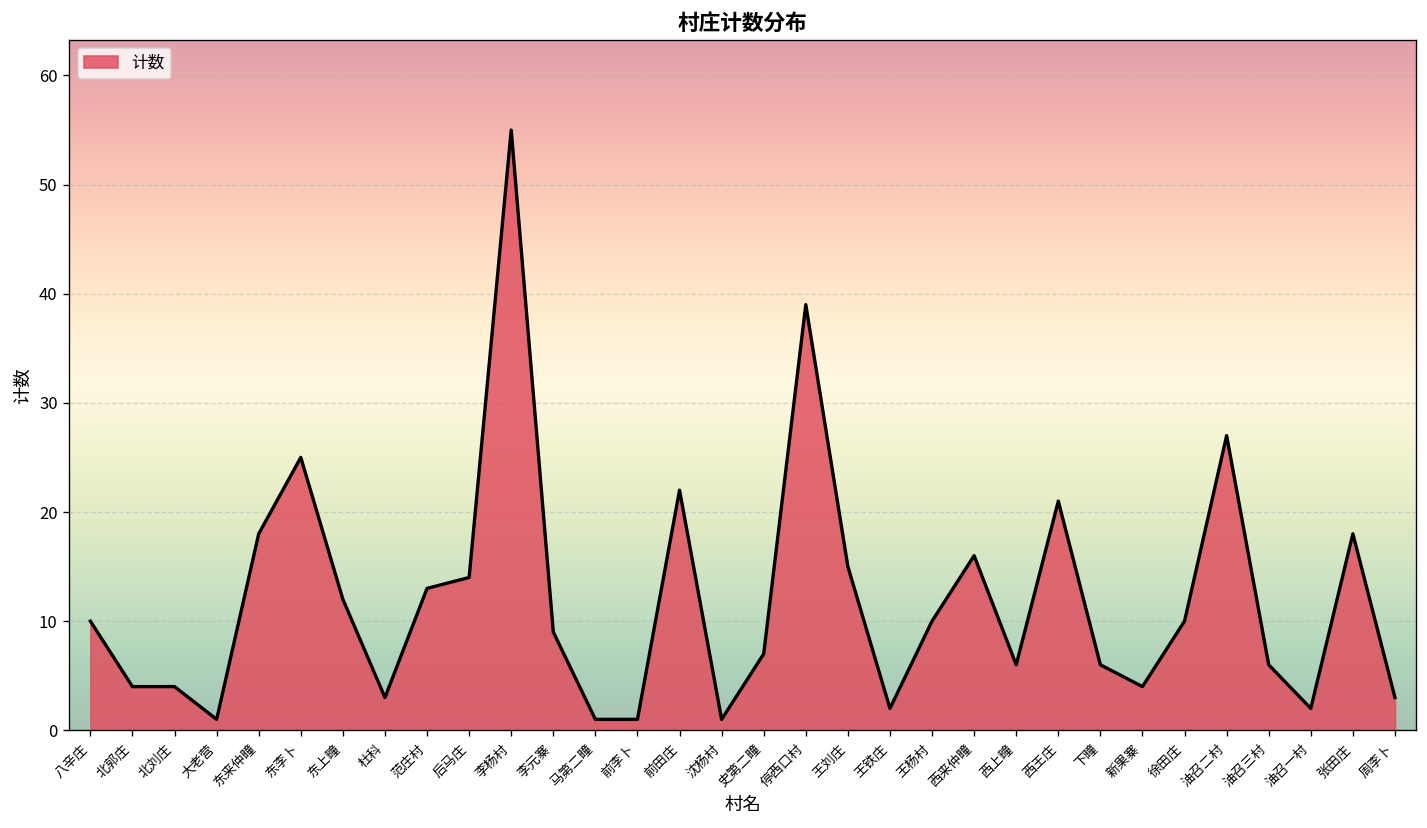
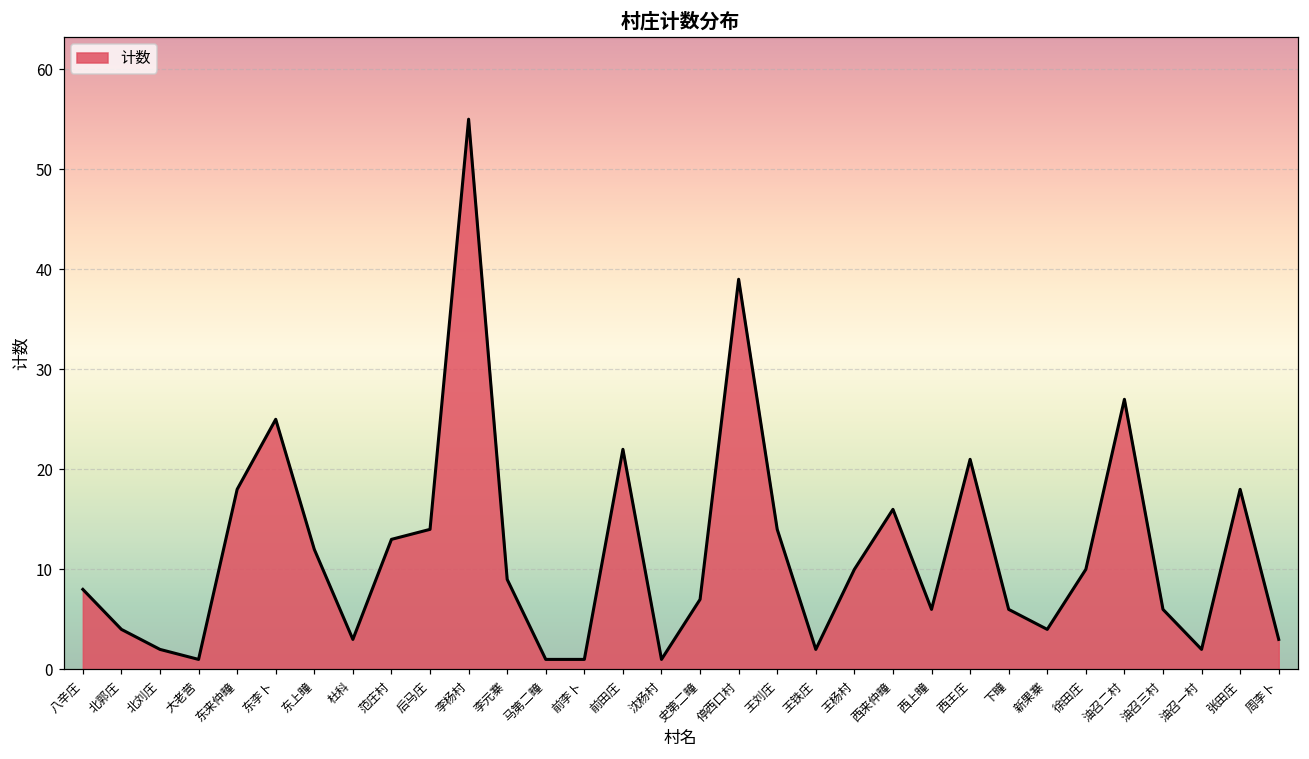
八辛庄: 10 -> 8
北刘庄: 4 -> 2
王刘庄: 15 -> 14
